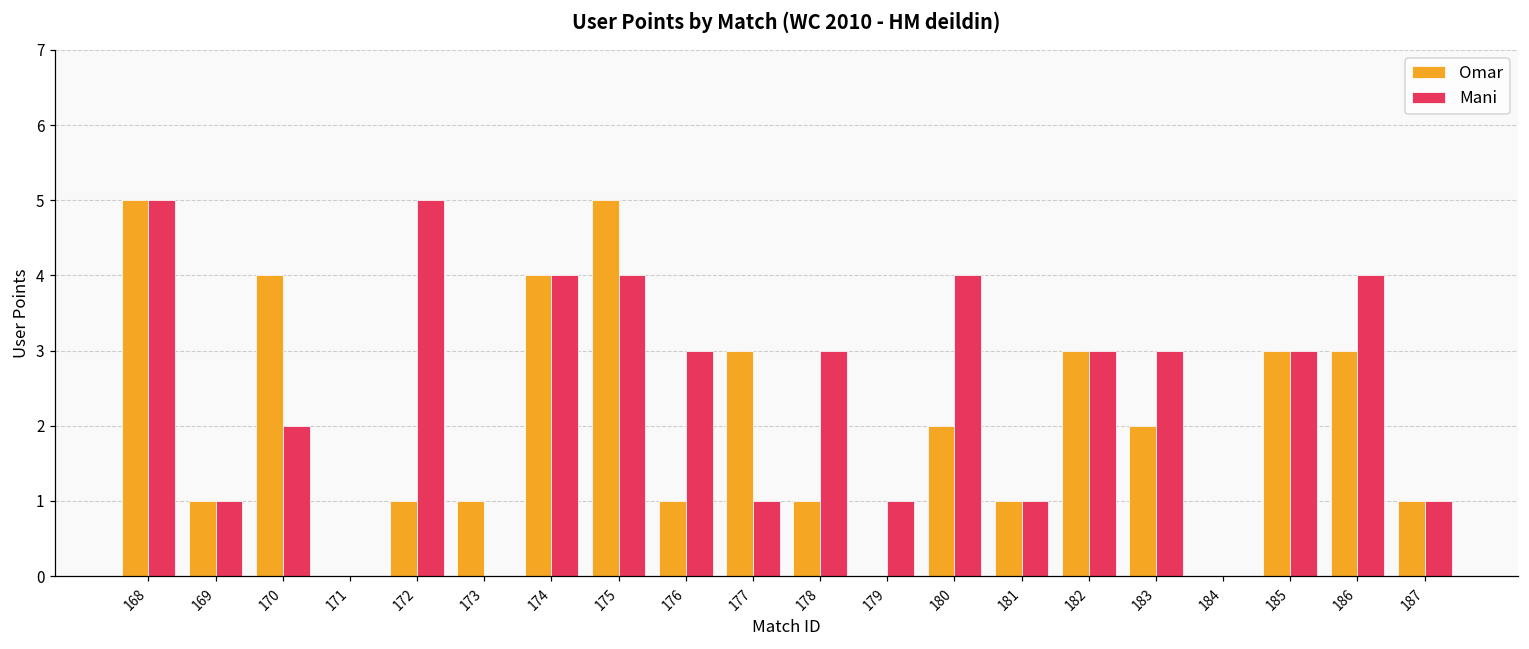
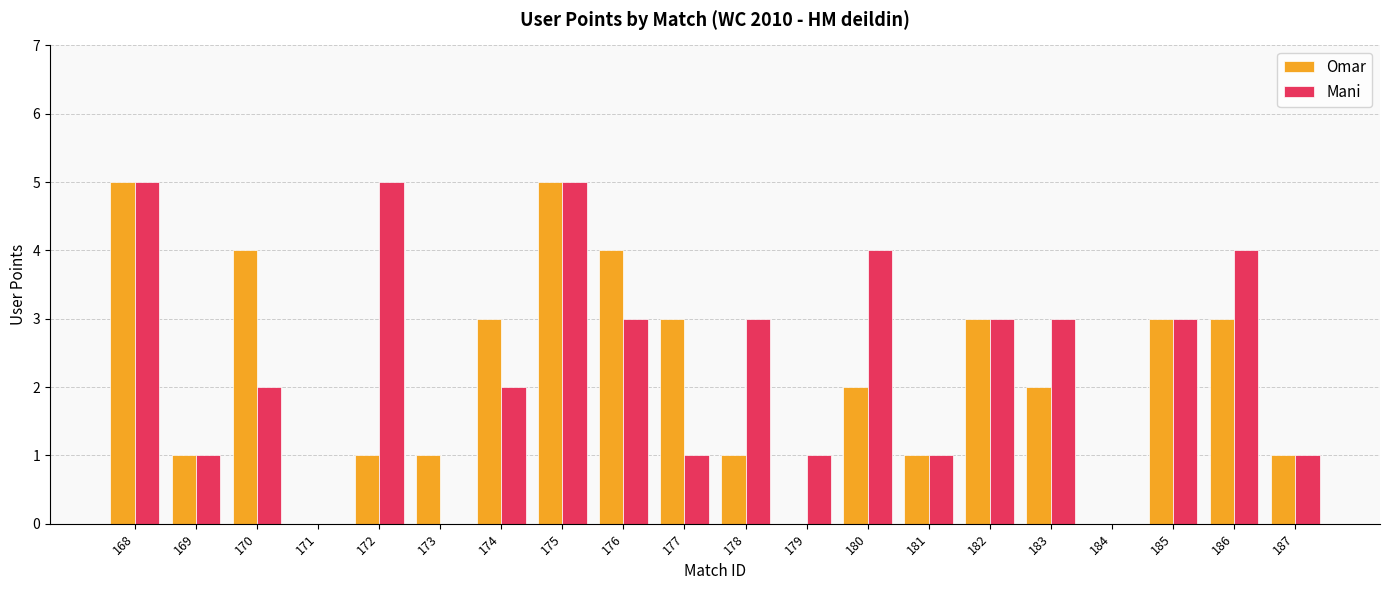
Omar, 174: 4 -> 3
Mani, 174: 4 -> 2
Mani, 175: 4 -> 5
Omar, 176: 1 -> 4
